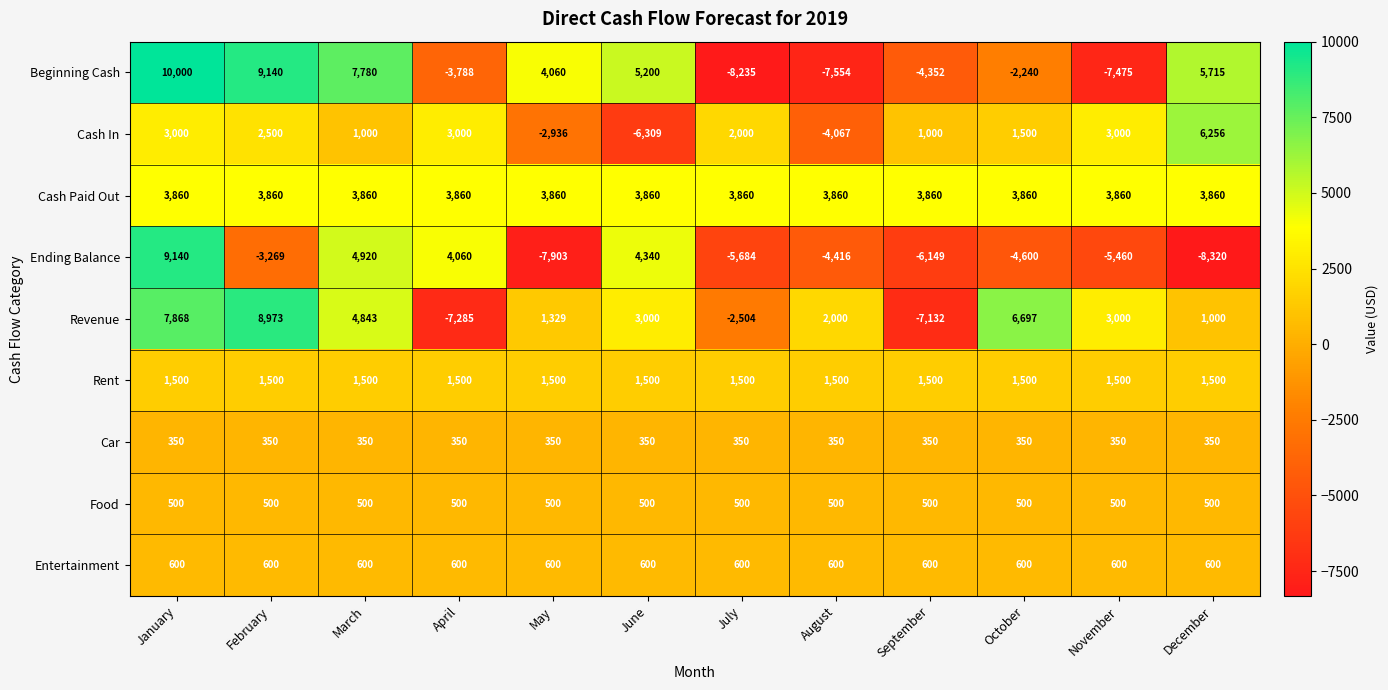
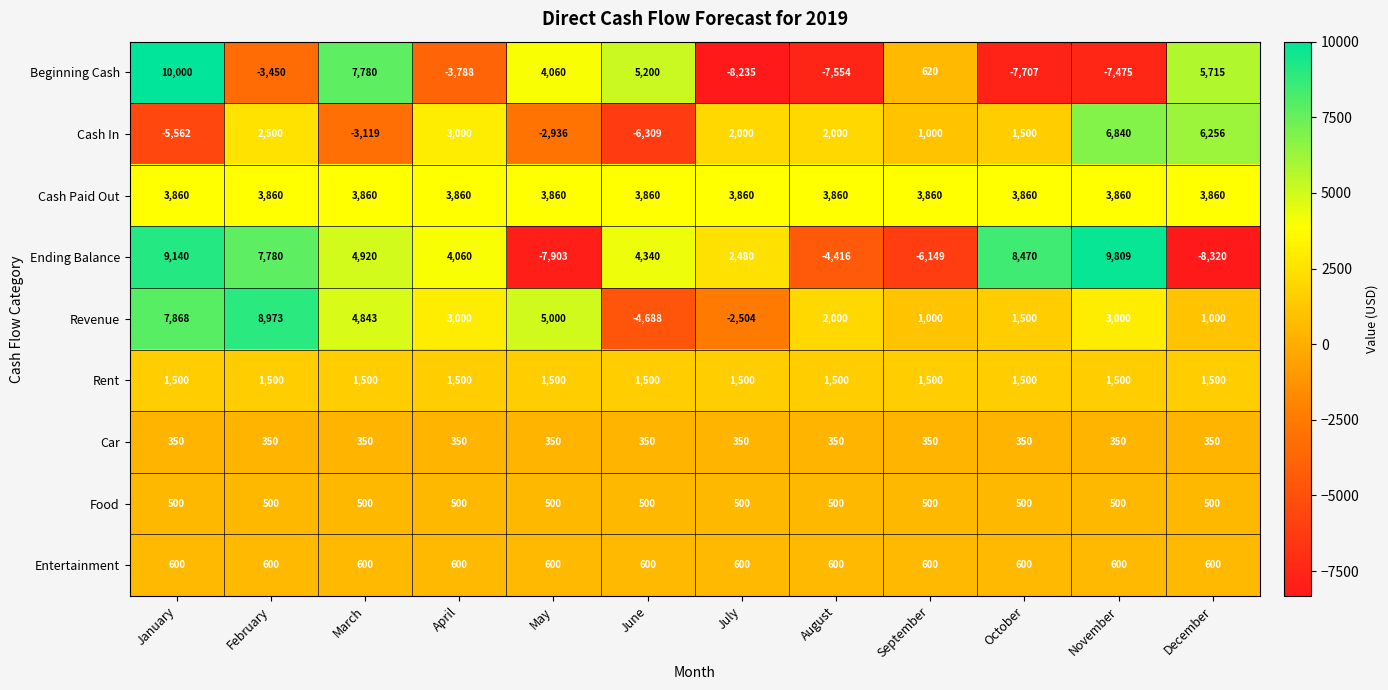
Beginning Cash, February: 9,140 -> -3,450
Beginning Cash, September: -4,352 -> 620
Beginning Cash, October: -2,240 -> -7,707
Cash In, January: 3,000 -> -5,562
Cash In, March: 1,000 -> -3,119
Cash In, August: -4,067 -> 2,000
Cash In, November: 3,000 -> 6,840
Ending Balance, February: -3,269 -> 7,780
Ending Balance, July: -5,684 -> 2,480
Ending Balance, October: -4,600 -> 8,470
Ending Balance, November: -5,460 -> 9,809
Revenue, April: -7,285 -> 3,000
Revenue, May: 1,329 -> 5,000
Revenue, June: 3,000 -> -4,688
Revenue, September: -7,132 -> 1,000
Revenue, October: 6,697 -> 1,500
